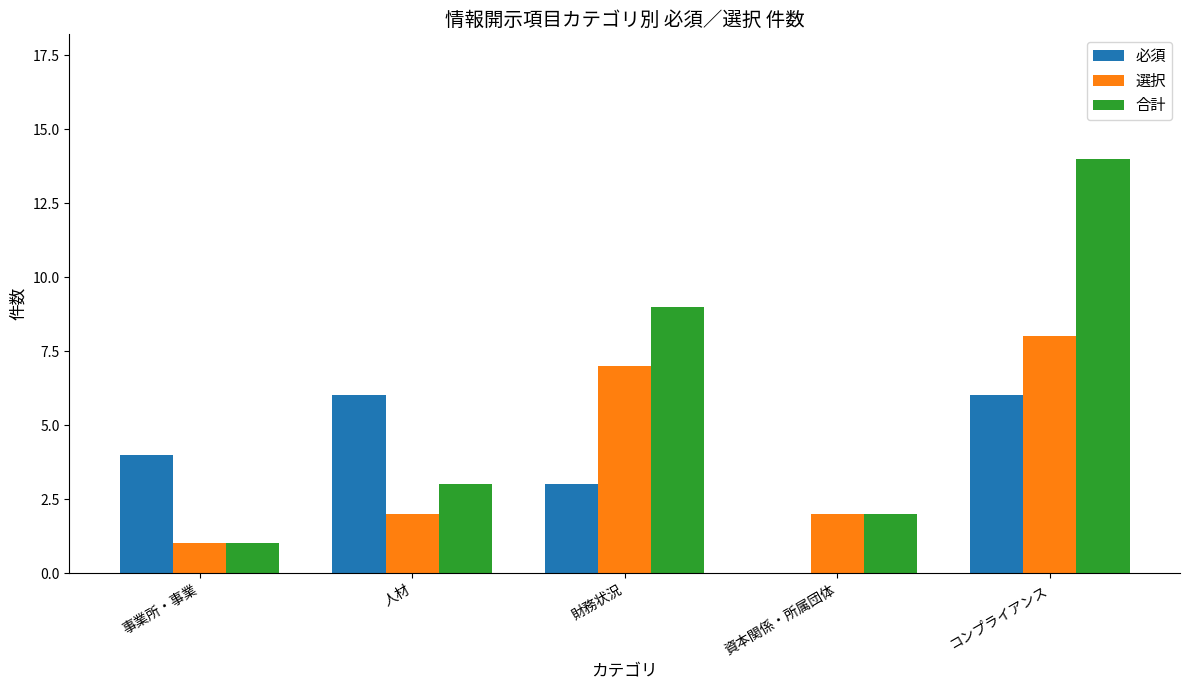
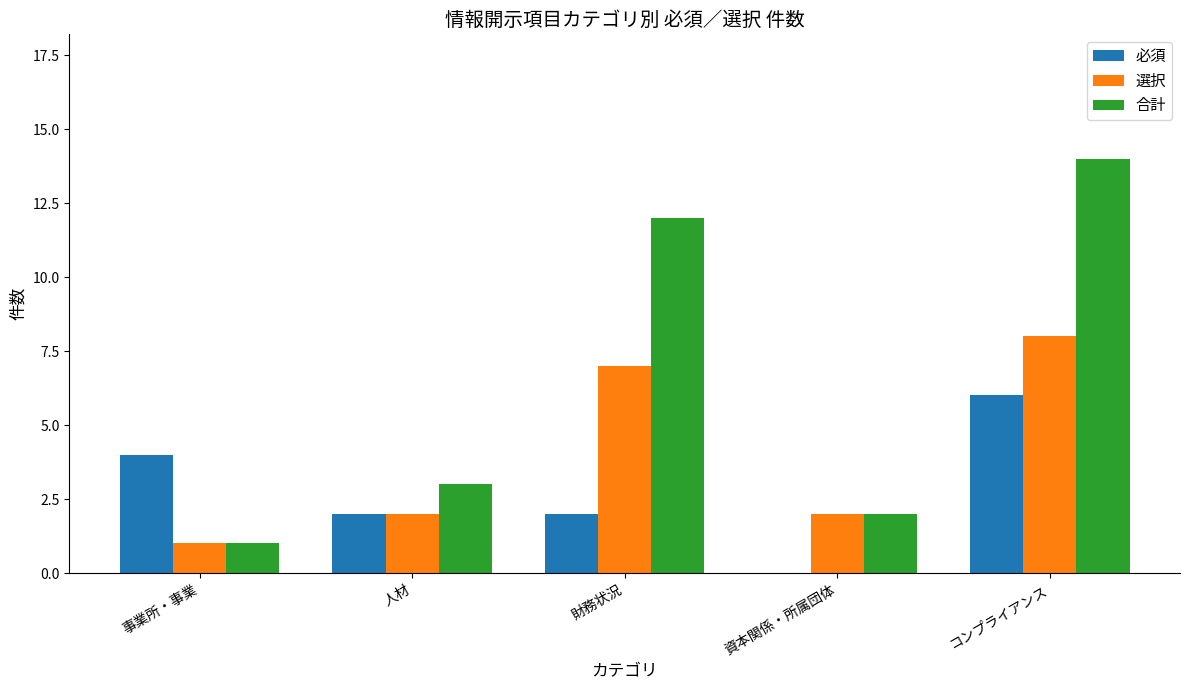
必須, 人材: 6 -> 2
必須, 財務状況: 3 -> 2
合計, 財務状況: 9 -> 12
